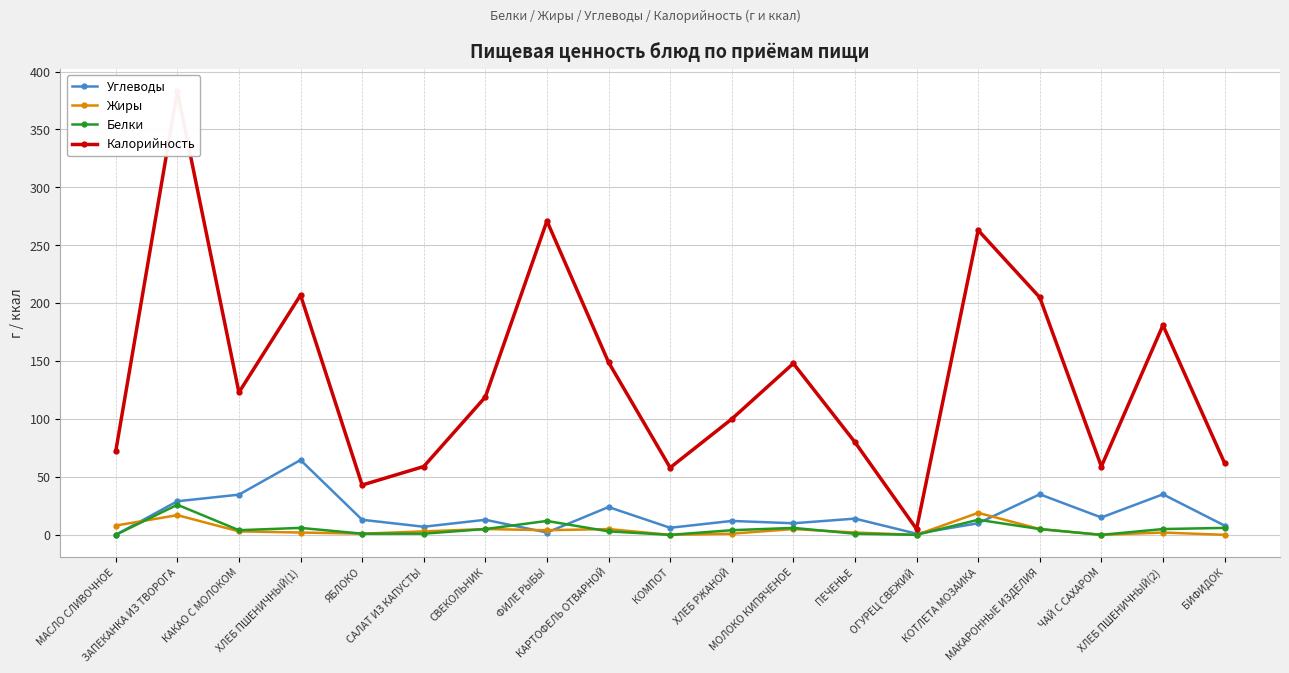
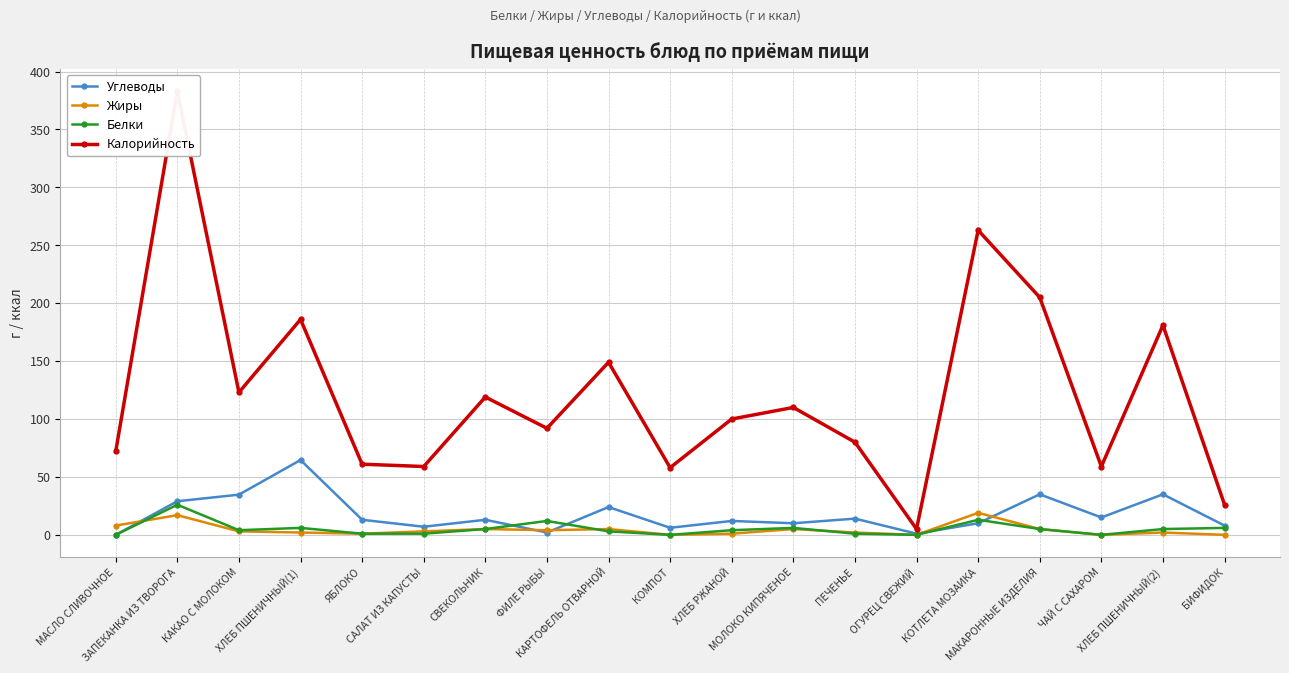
Калорийность, ХЛЕБ ПШЕНИЧНЫЙ(1): 207 -> 186
Калорийность, ЯБЛОКО: 43 -> 61
Калорийность, ФИЛЕ РЫБЫ: 271 -> 92
Калорийность, МОЛОКО КИПЯЧЕНОЕ: 148 -> 110
Калорийность, БИФИДОК: 62 -> 26
